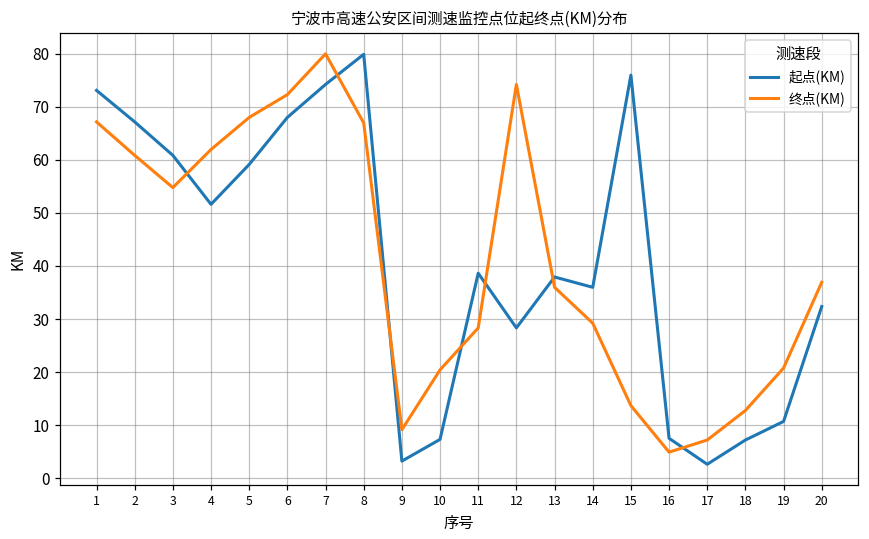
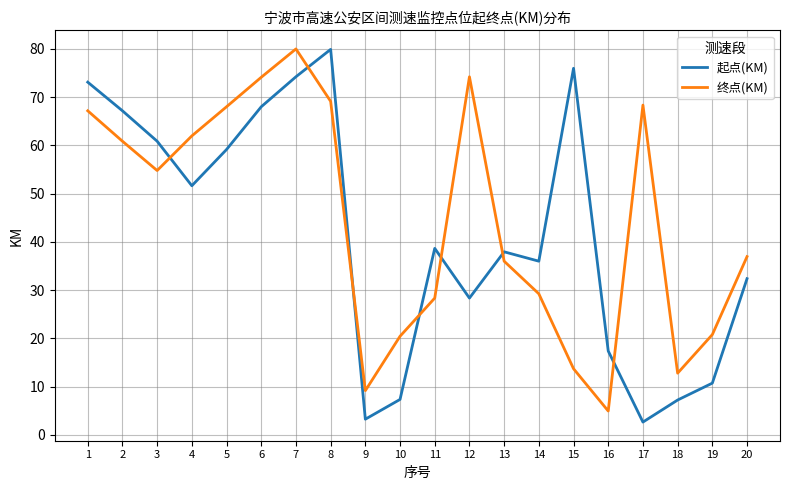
终点(KM), 6: 72 -> 74
终点(KM), 8: 67 -> 69
起点(KM), 16: 8 -> 17
终点(KM), 17: 7 -> 68
